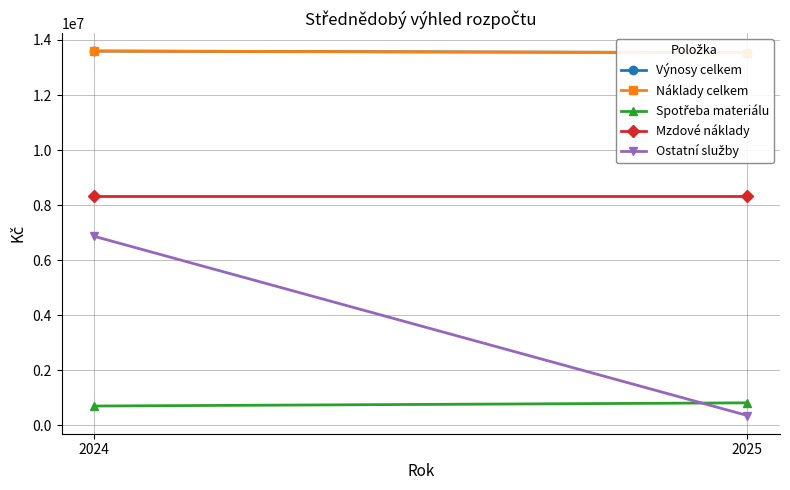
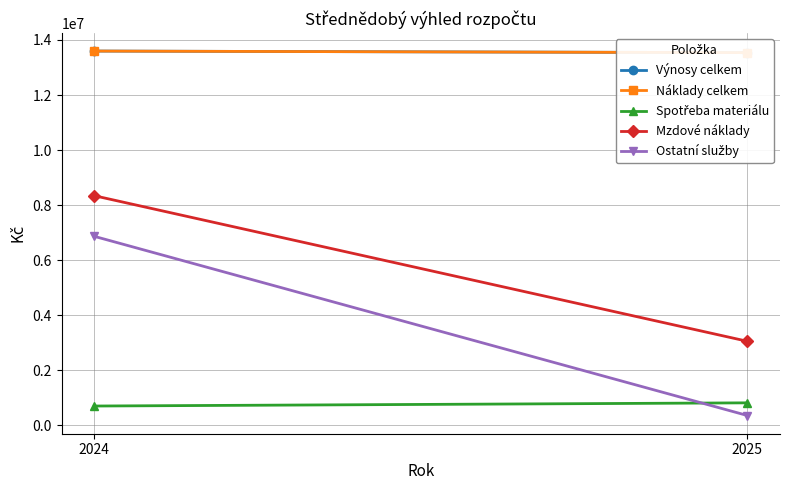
Mzdové náklady, 2025: 8300000 -> 3100000
